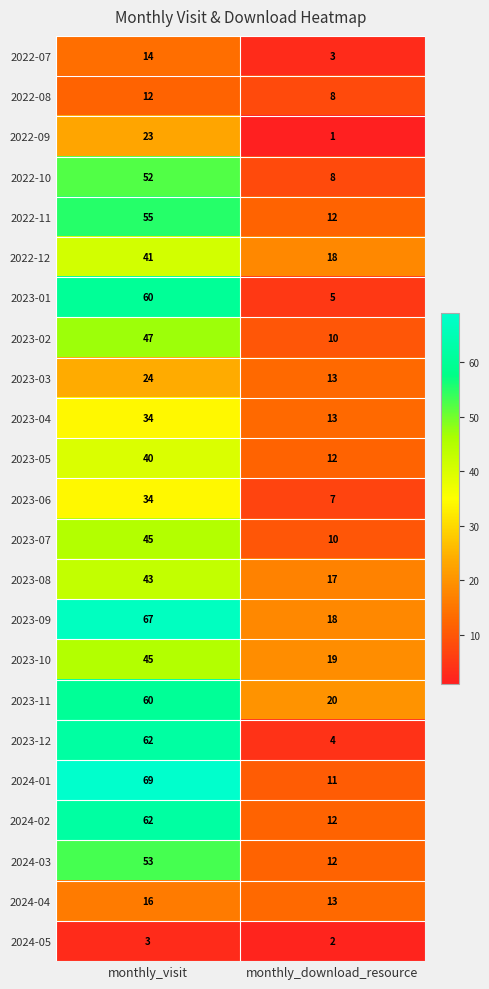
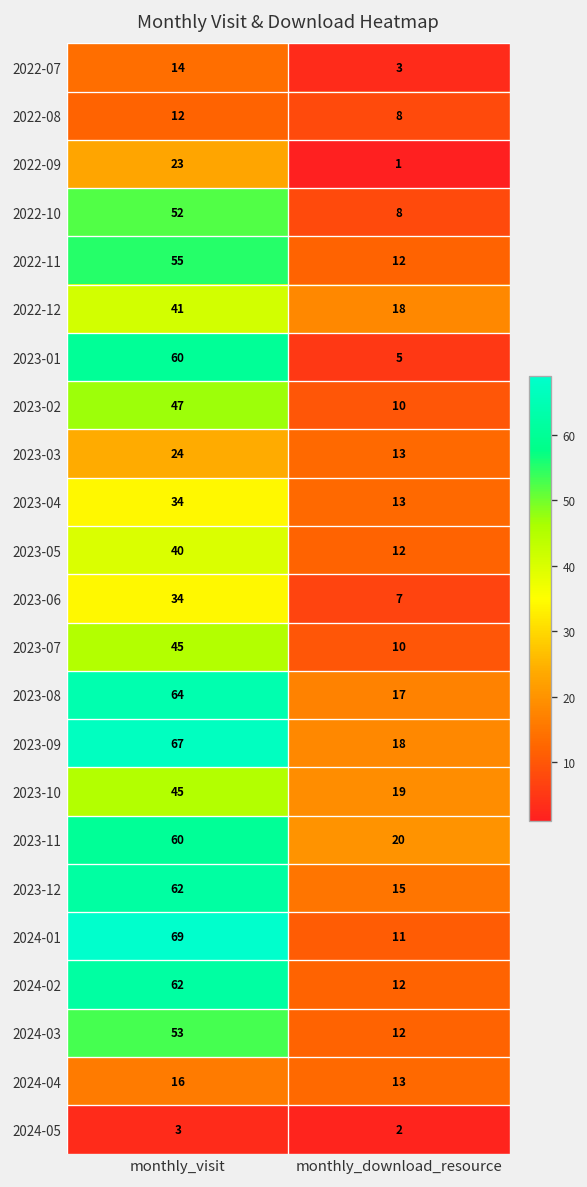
2023-08, monthly_visit: 43 -> 64
2023-12, monthly_download_resource: 4 -> 15
